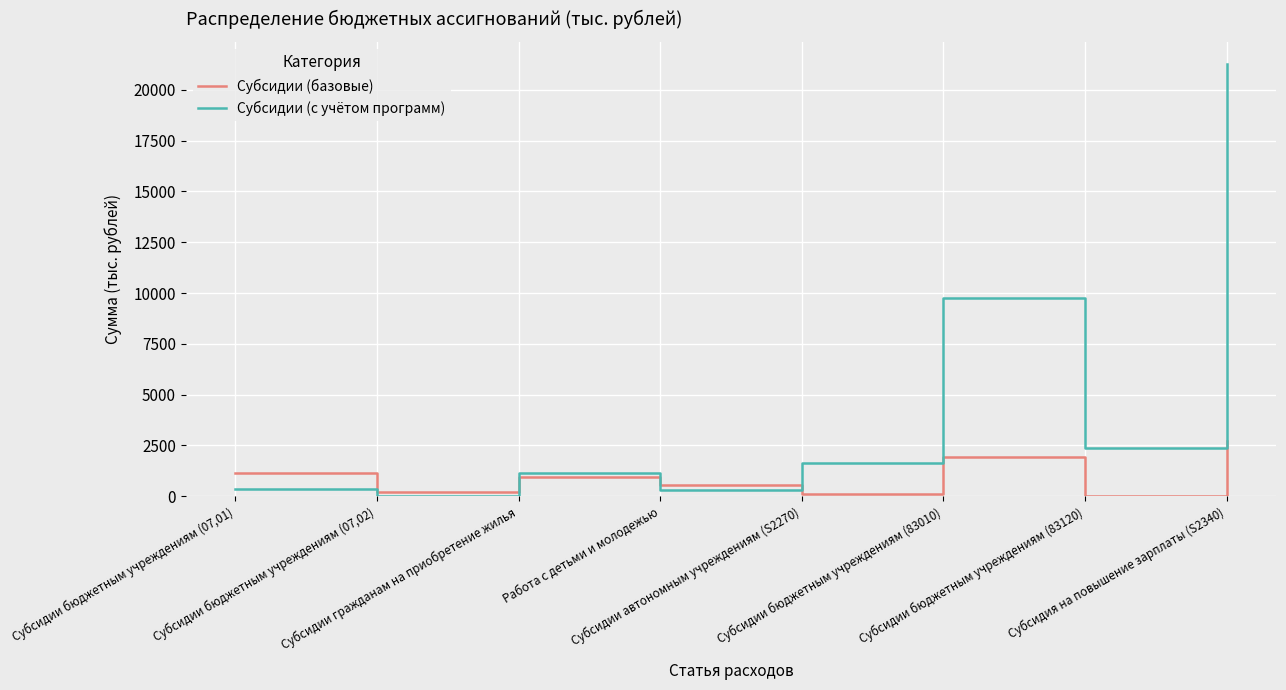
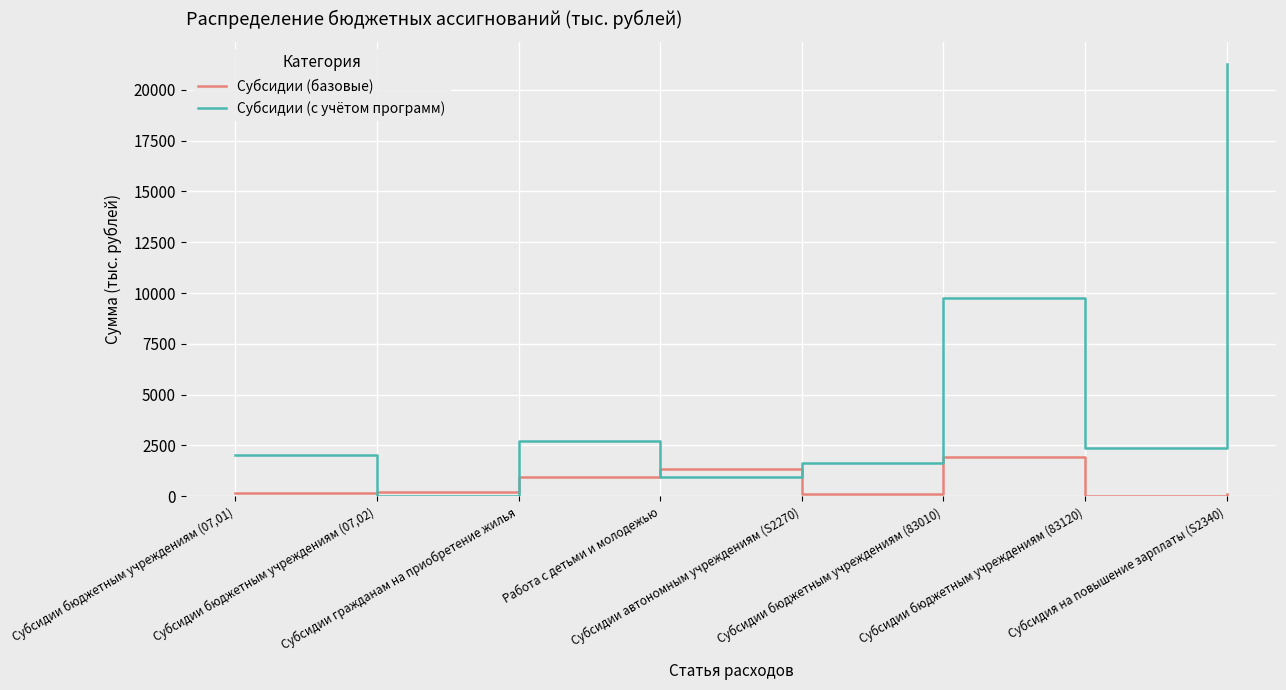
Субсидии (базовые), Субсидии бюджетным учреждениям (07,01): 1100 -> 200
Субсидии (с учётом программ), Субсидии бюджетным учреждениям (07,01): 400 -> 2000
Субсидии (с учётом программ), Субсидии гражданам на приобретение жилья: 1100 -> 2700
Субсидии (базовые), Работа с детьми и молодежью: 600 -> 1300
Субсидии (с учётом программ), Работа с детьми и молодежью: 300 -> 1000
Субсидии (базовые), Субсидия на повышение зарплаты (S2340): 2700 -> 100
